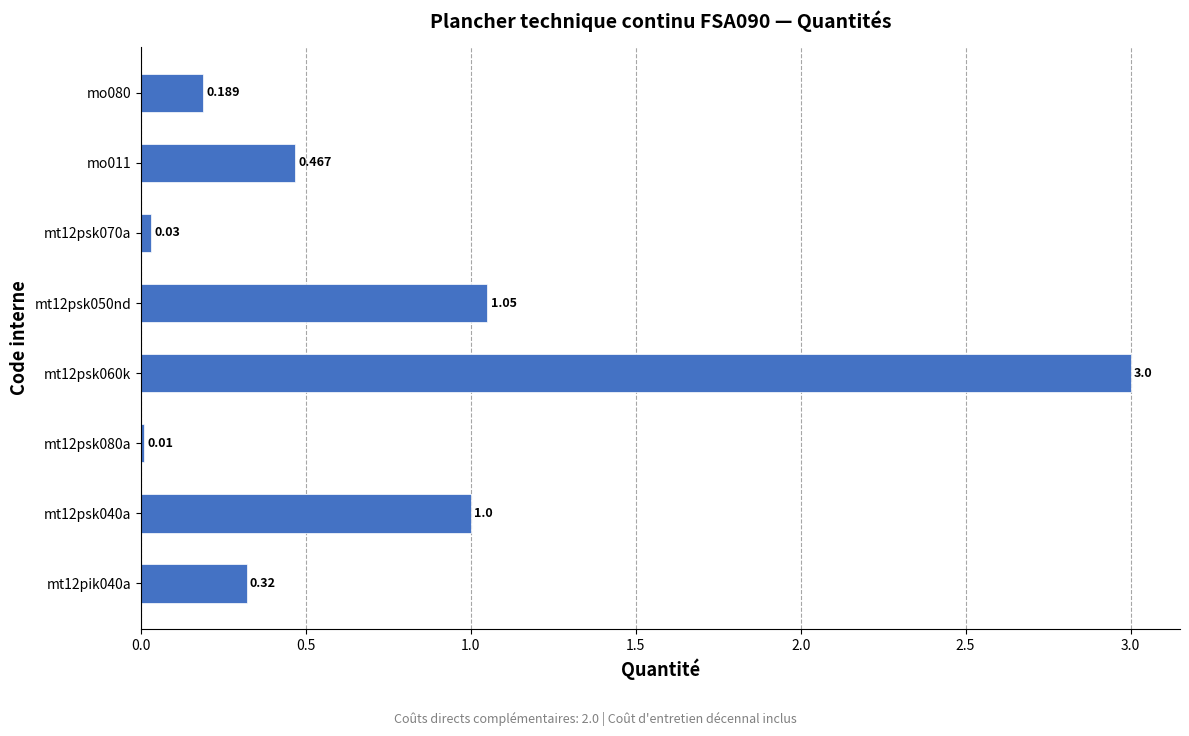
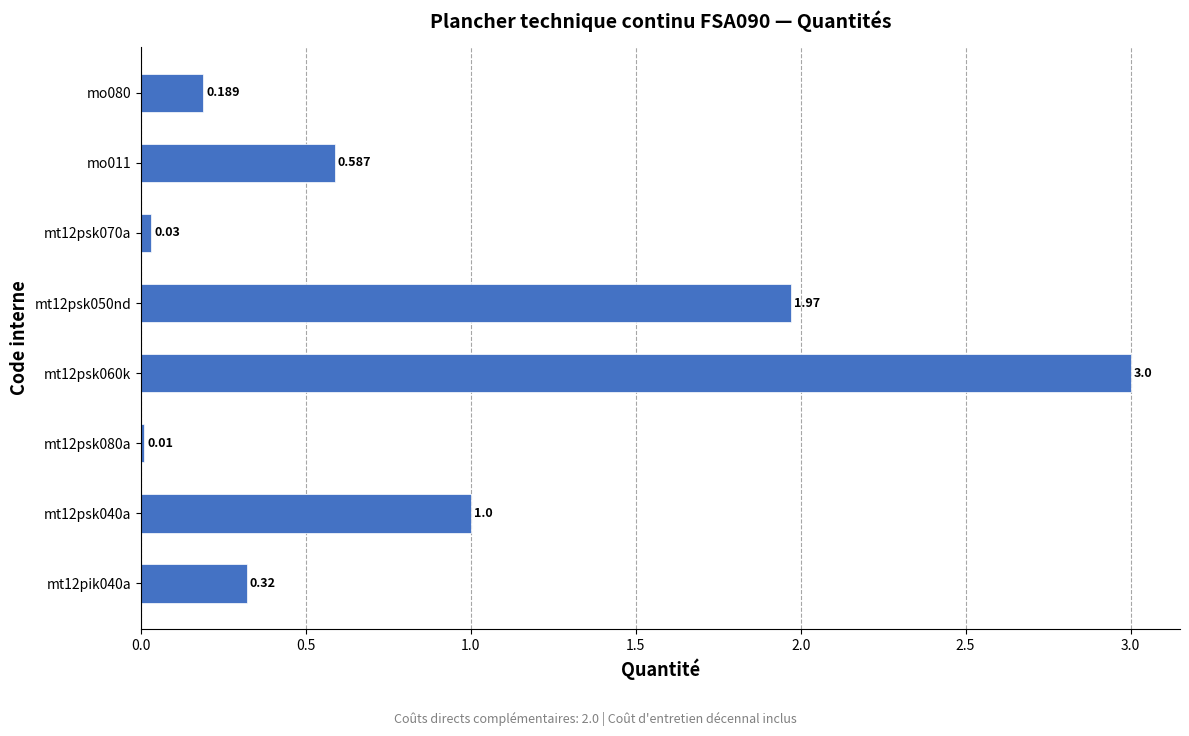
mo011: 0.467 -> 0.587
mt12psk050nd: 1.05 -> 1.97
